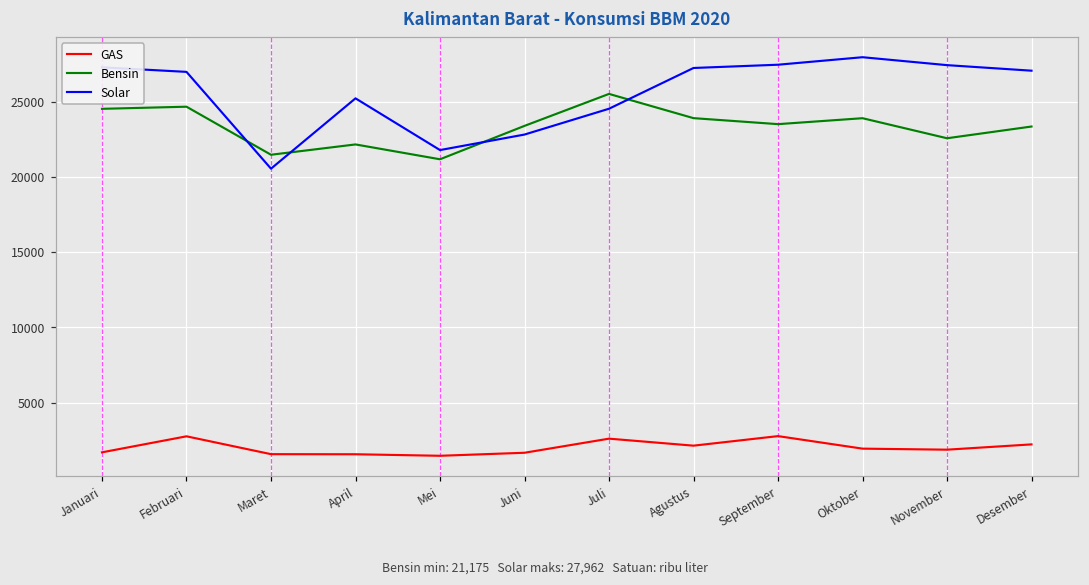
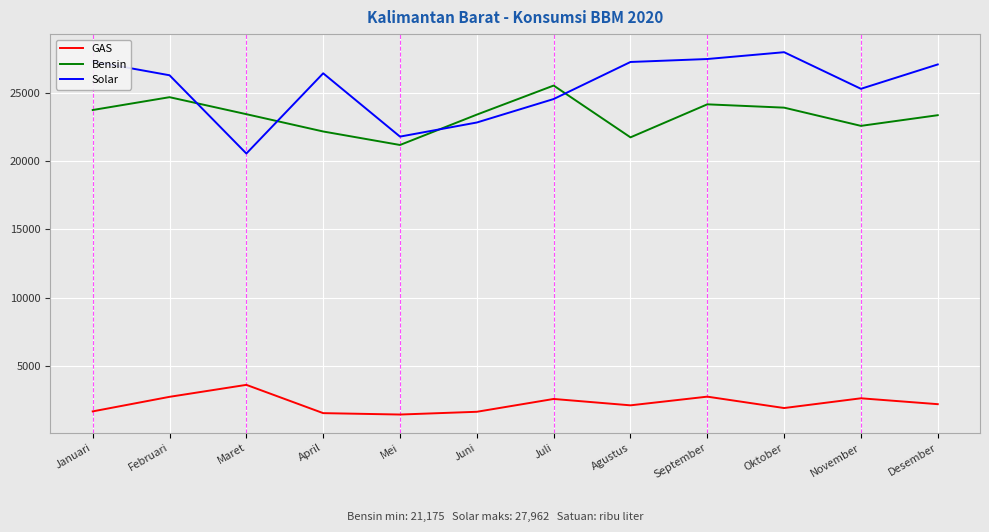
Bensin, Januari: 24500 -> 23700
Solar, Februari: 27000 -> 26300
GAS, Maret: 1600 -> 3600
Bensin, Maret: 21500 -> 23400
Solar, April: 25200 -> 26400
Bensin, Agustus: 23900 -> 21700
Bensin, September: 23500 -> 24100
GAS, November: 1900 -> 2600
Solar, November: 27400 -> 25300
